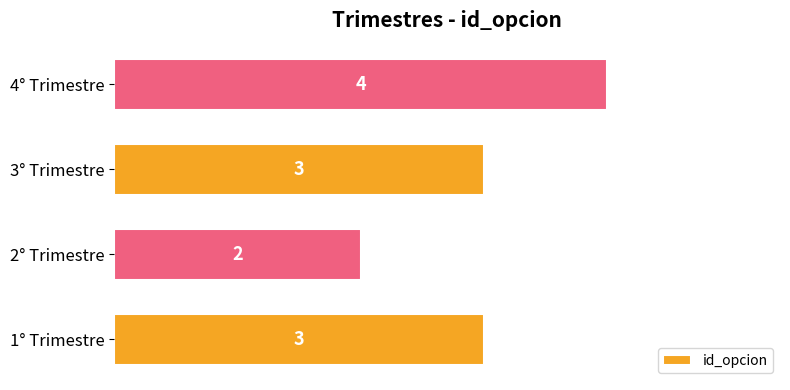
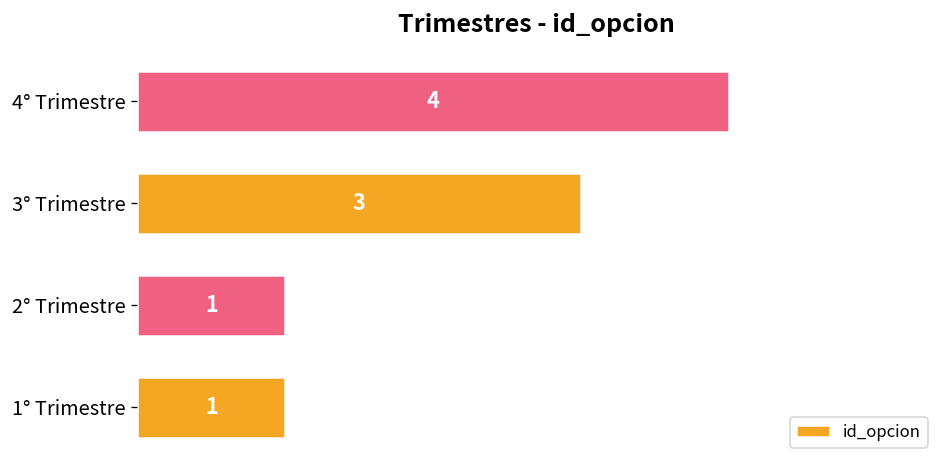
2° Trimestre: 2 -> 1
1° Trimestre: 3 -> 1
